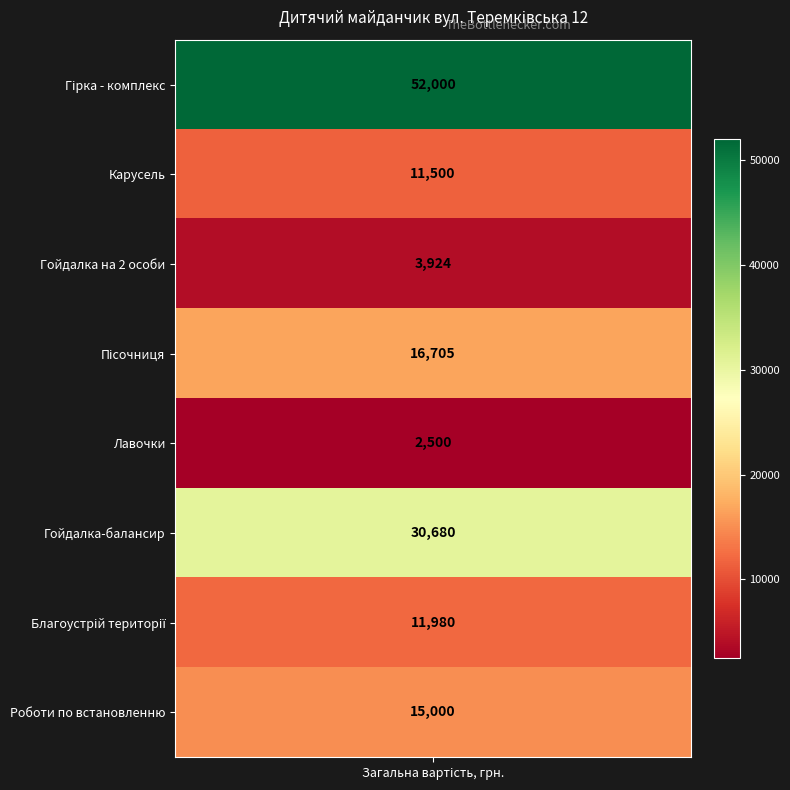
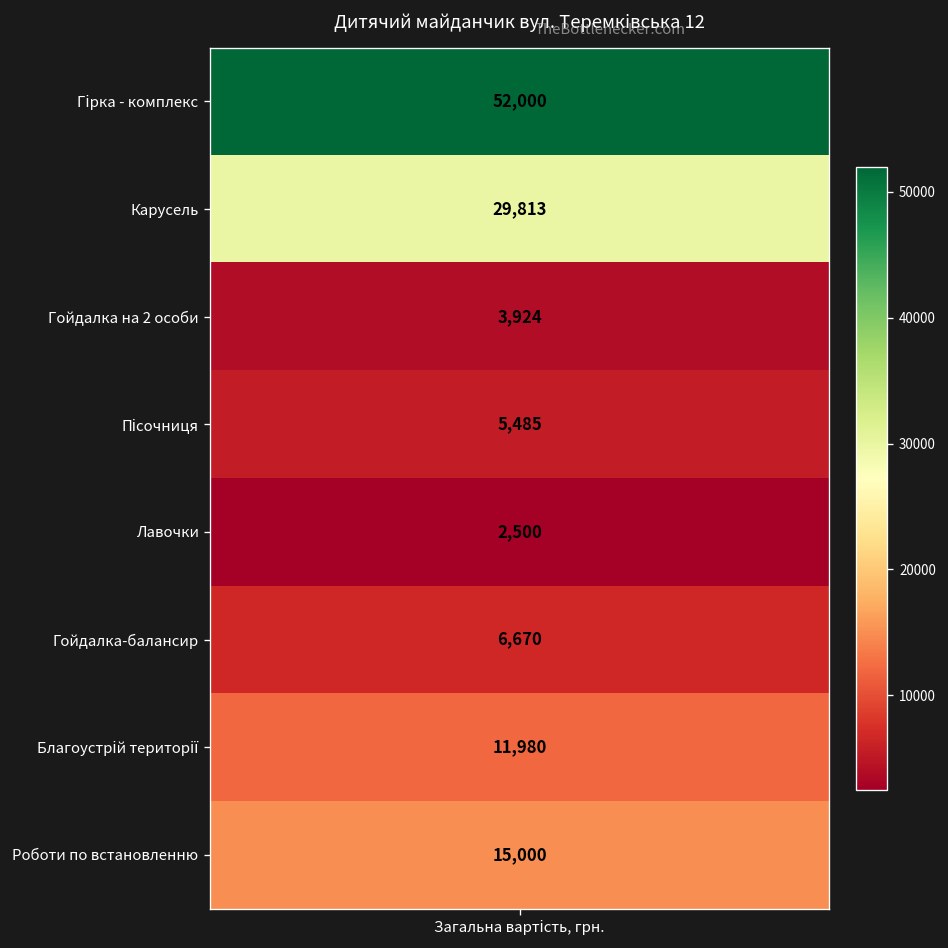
Карусель, Загальна вартість, грн.: 11,500 -> 29,813
Пісочниця, Загальна вартість, грн.: 16,705 -> 5,485
Гойдалка-балансир, Загальна вартість, грн.: 30,680 -> 6,670
